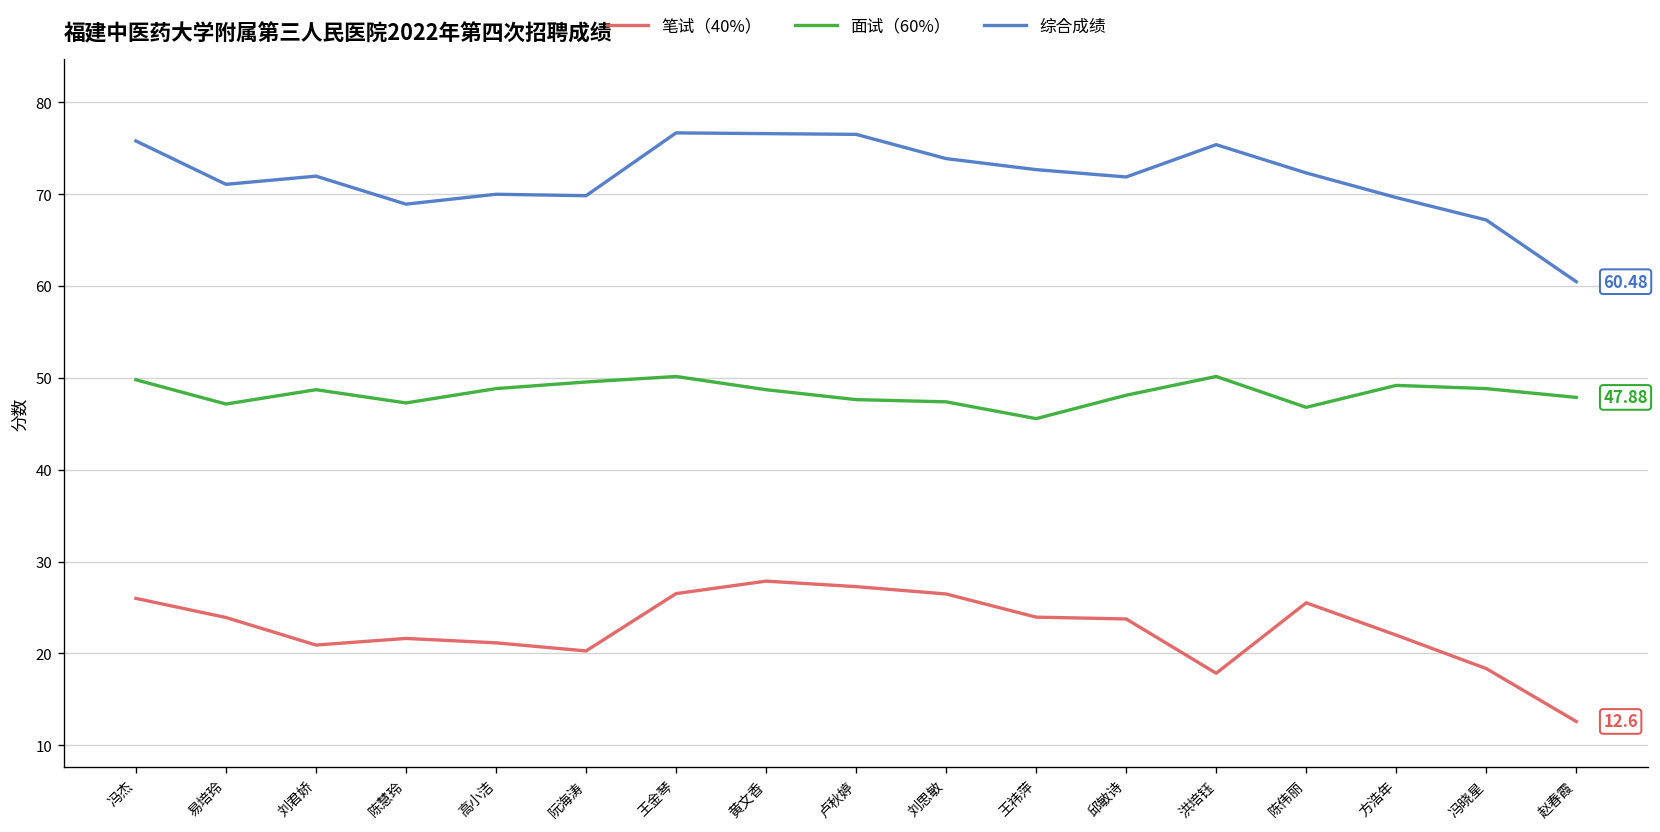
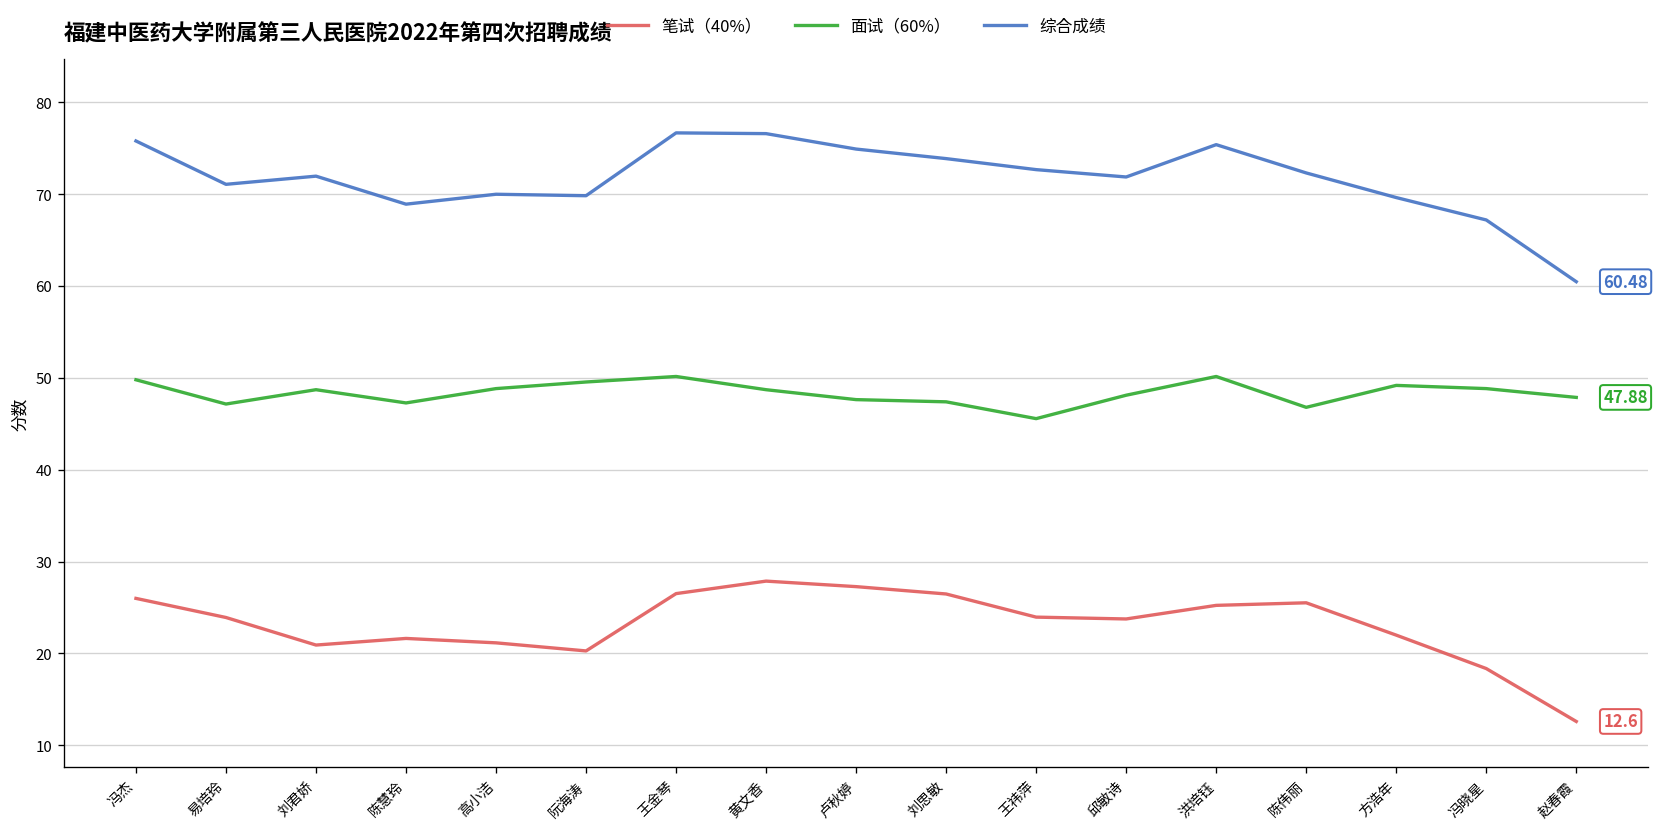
综合成绩, 卢秋婷: 77 -> 75
笔试（40%）, 洪培钰: 18 -> 25
